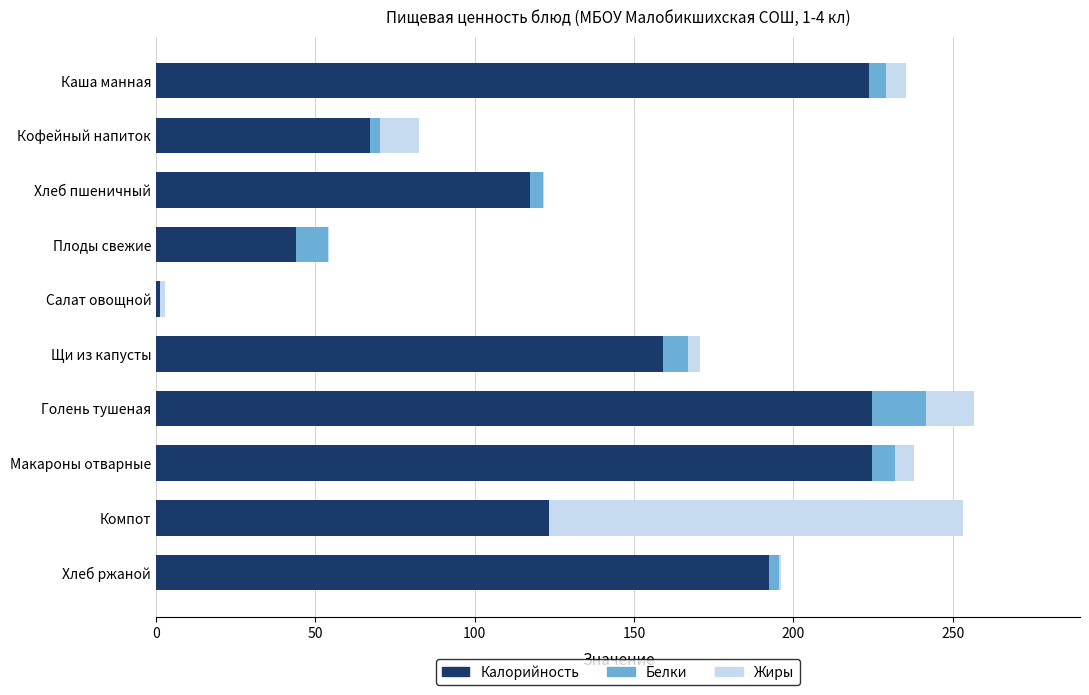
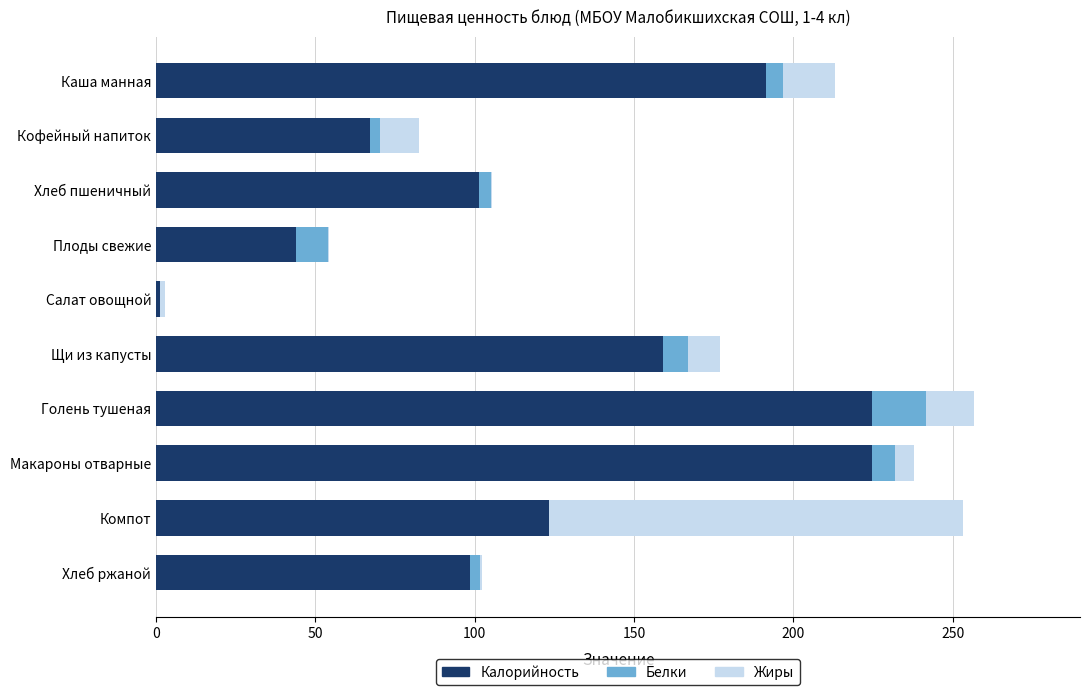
Калорийность, Каша манная: 224 -> 191
Жиры, Каша манная: 6 -> 16
Калорийность, Хлеб пшеничный: 118 -> 101
Жиры, Щи из капусты: 4 -> 10
Калорийность, Хлеб ржаной: 193 -> 99
